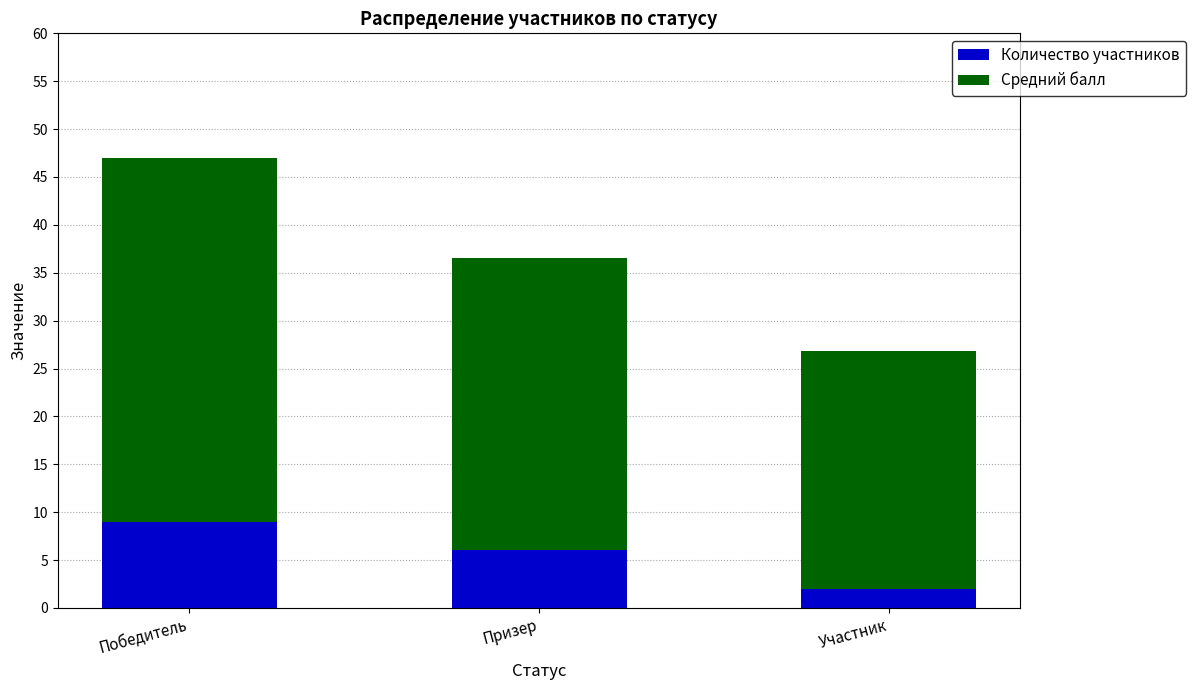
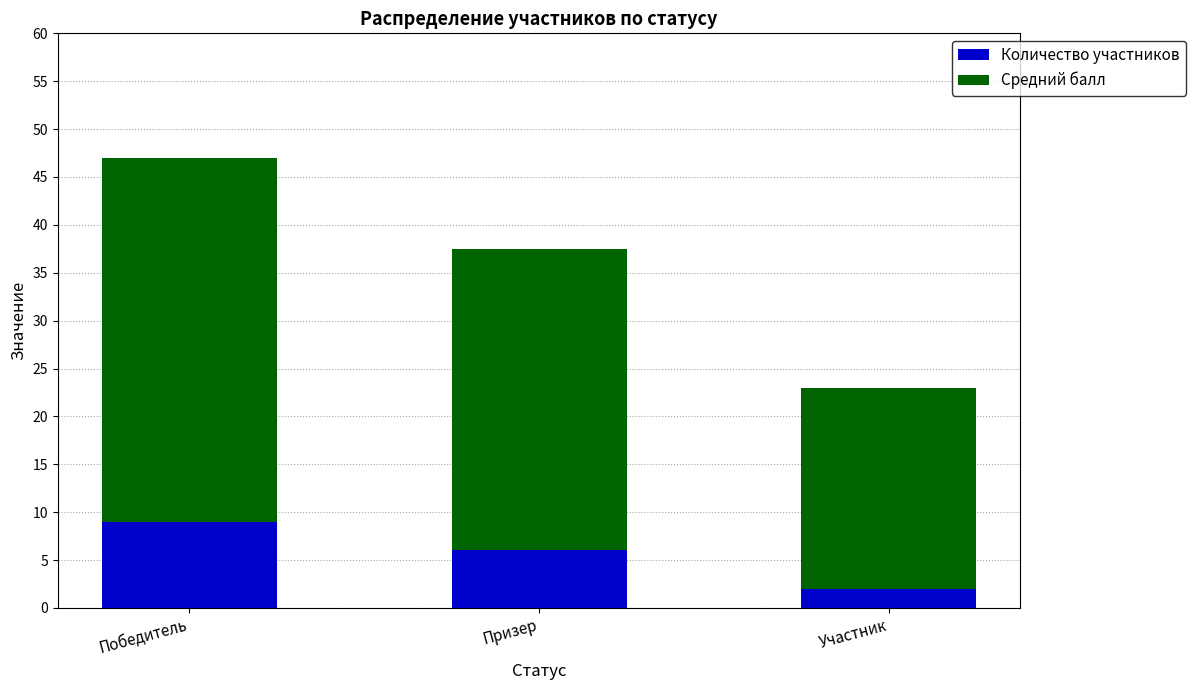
Средний балл, Призер: 31 -> 32
Средний балл, Участник: 25 -> 21
